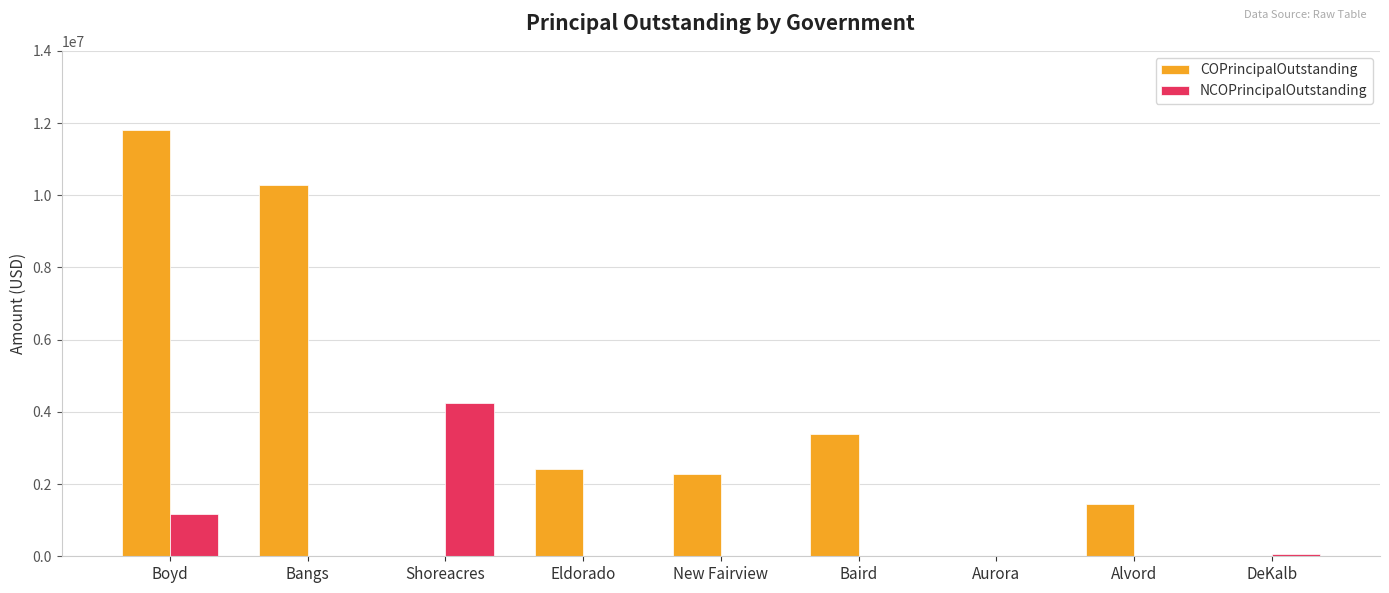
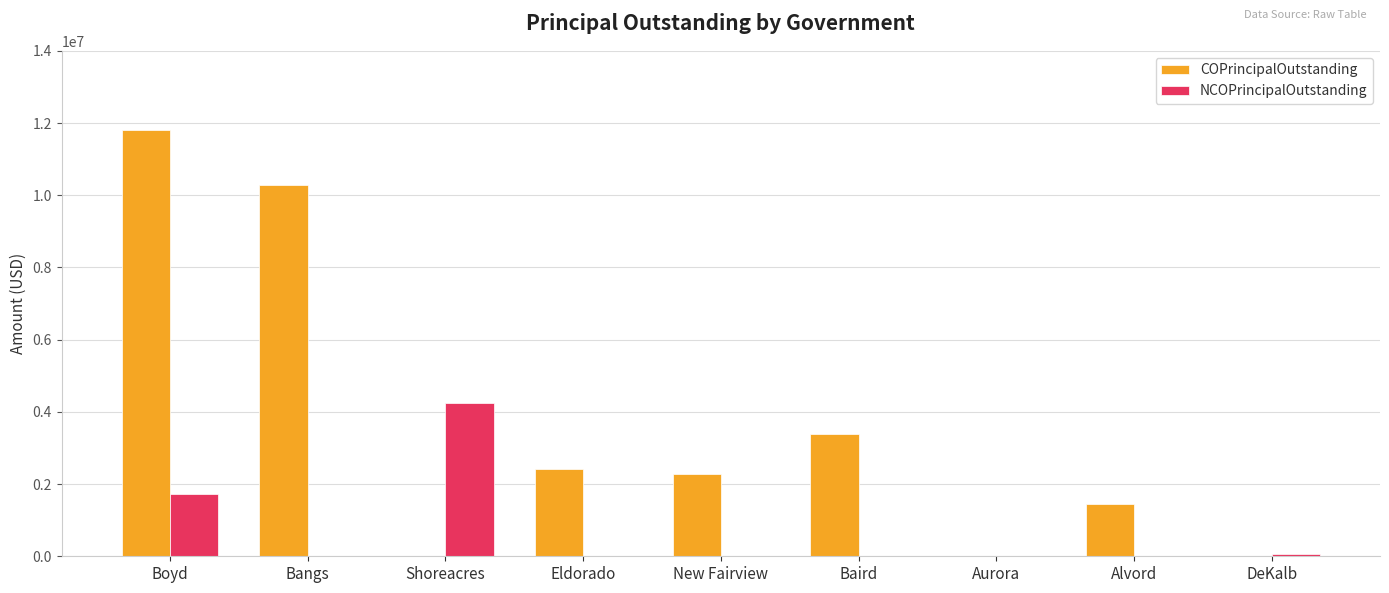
NCOPrincipalOutstanding, Boyd: 1200000 -> 1700000
